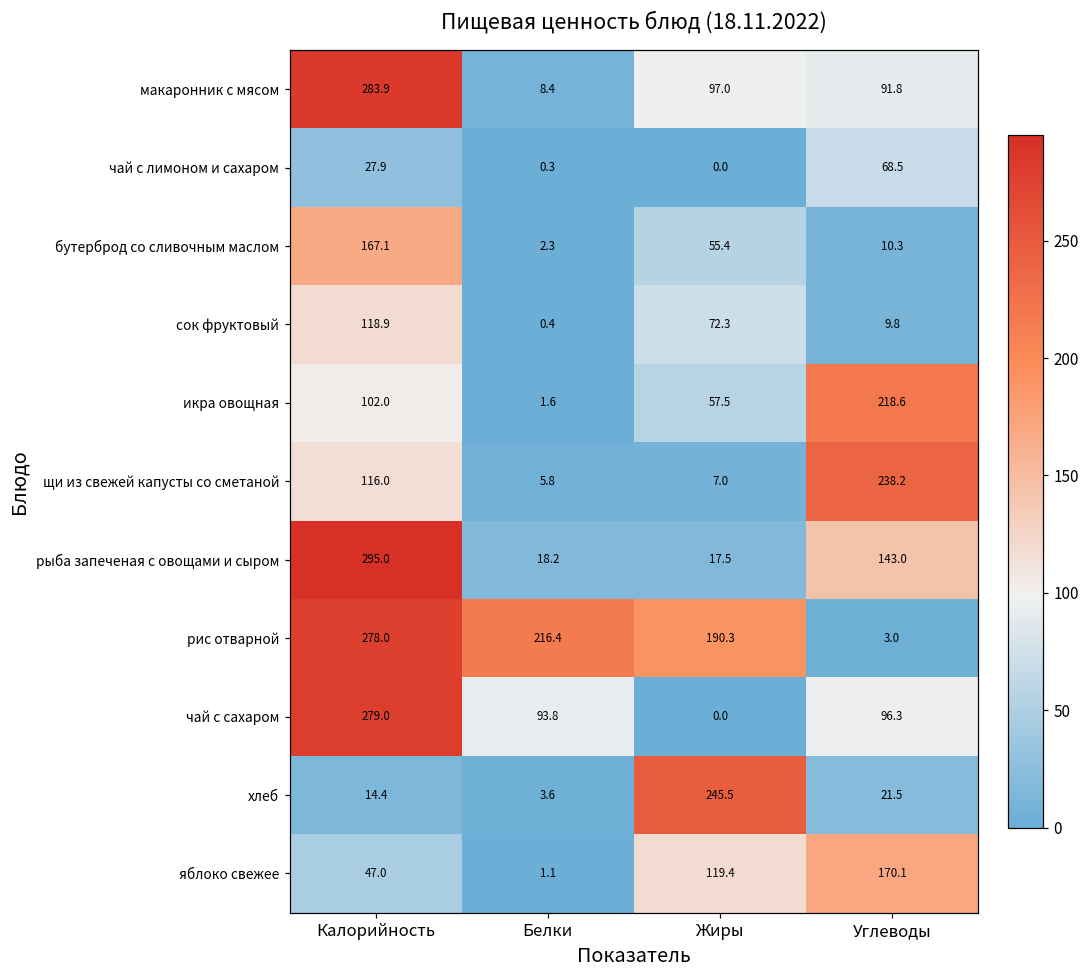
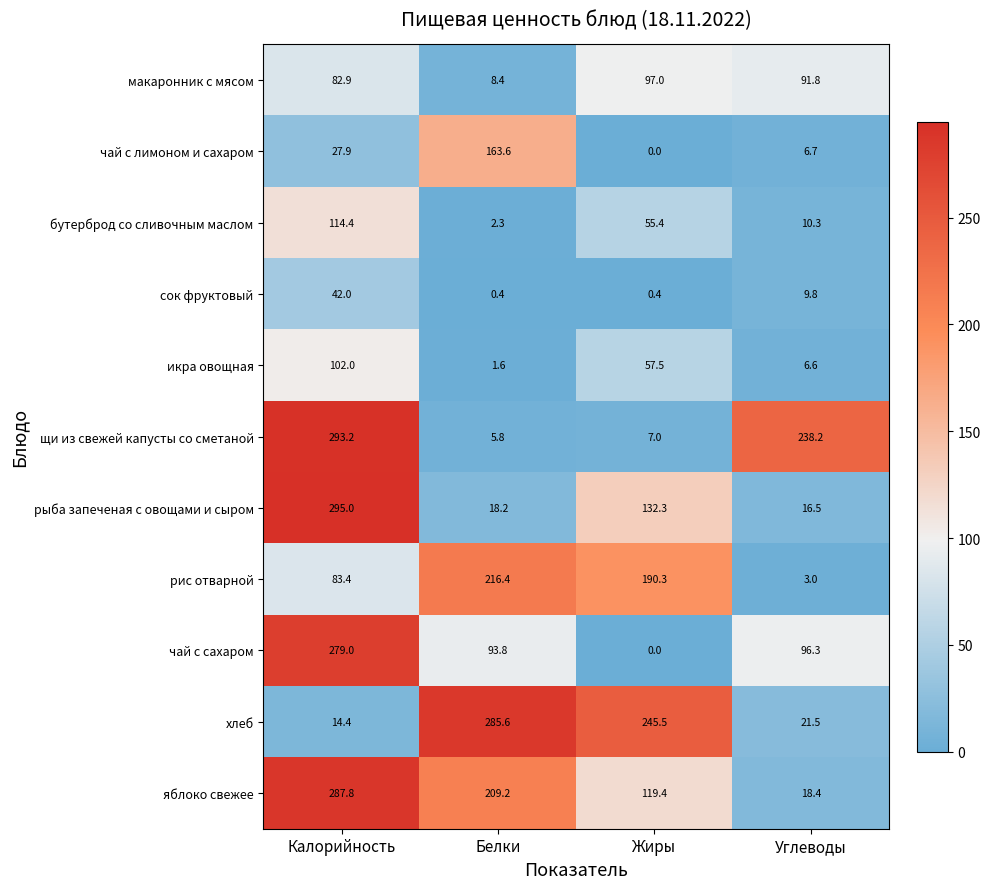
макаронник с мясом, Калорийность: 283.9 -> 82.9
чай с лимоном и сахаром, Белки: 0.3 -> 163.6
чай с лимоном и сахаром, Углеводы: 68.5 -> 6.7
бутерброд со сливочным маслом, Калорийность: 167.1 -> 114.4
сок фруктовый, Калорийность: 118.9 -> 42.0
сок фруктовый, Жиры: 72.3 -> 0.4
икра овощная, Углеводы: 218.6 -> 6.6
щи из свежей капусты со сметаной, Калорийность: 116.0 -> 293.2
рыба запеченая с овощами и сыром, Жиры: 17.5 -> 132.3
рыба запеченая с овощами и сыром, Углеводы: 143.0 -> 16.5
рис отварной, Калорийность: 278.0 -> 83.4
хлеб, Белки: 3.6 -> 285.6
яблоко свежее, Калорийность: 47.0 -> 287.8
яблоко свежее, Белки: 1.1 -> 209.2
яблоко свежее, Углеводы: 170.1 -> 18.4
